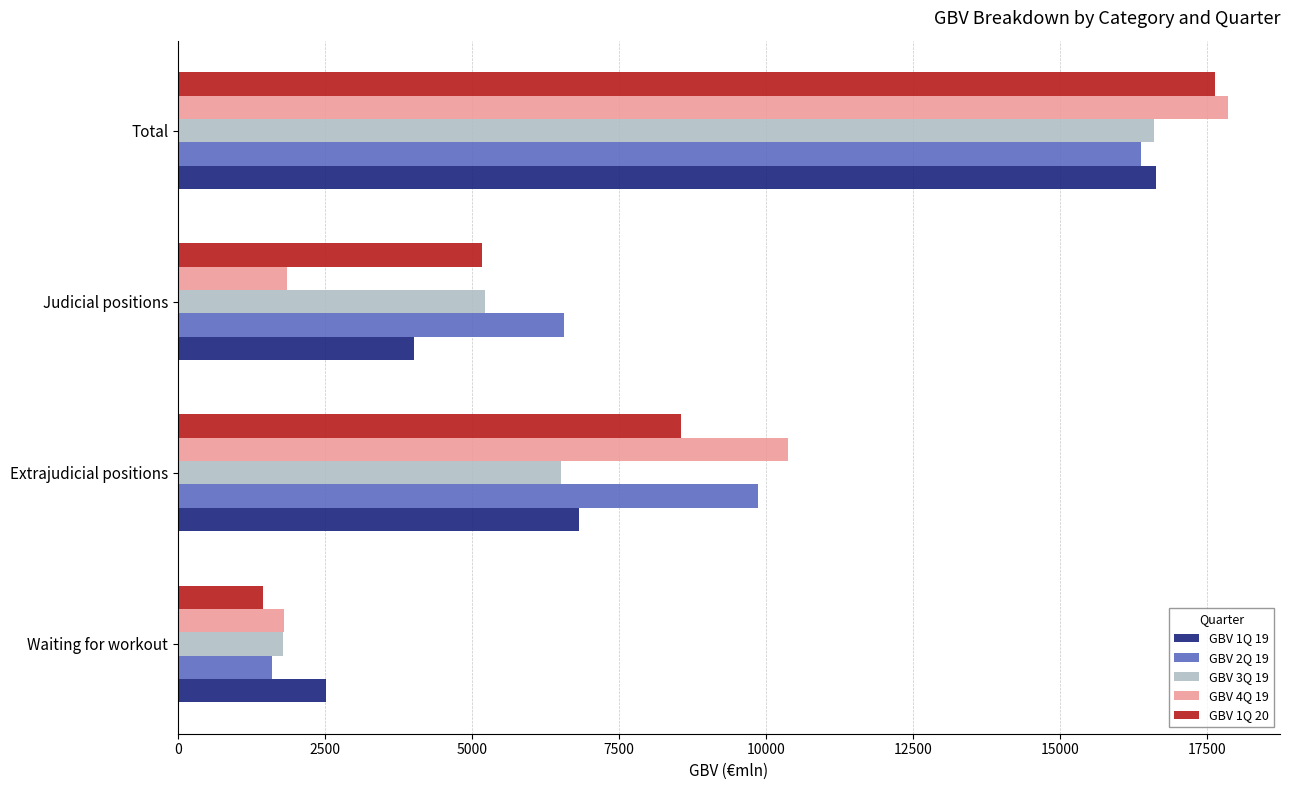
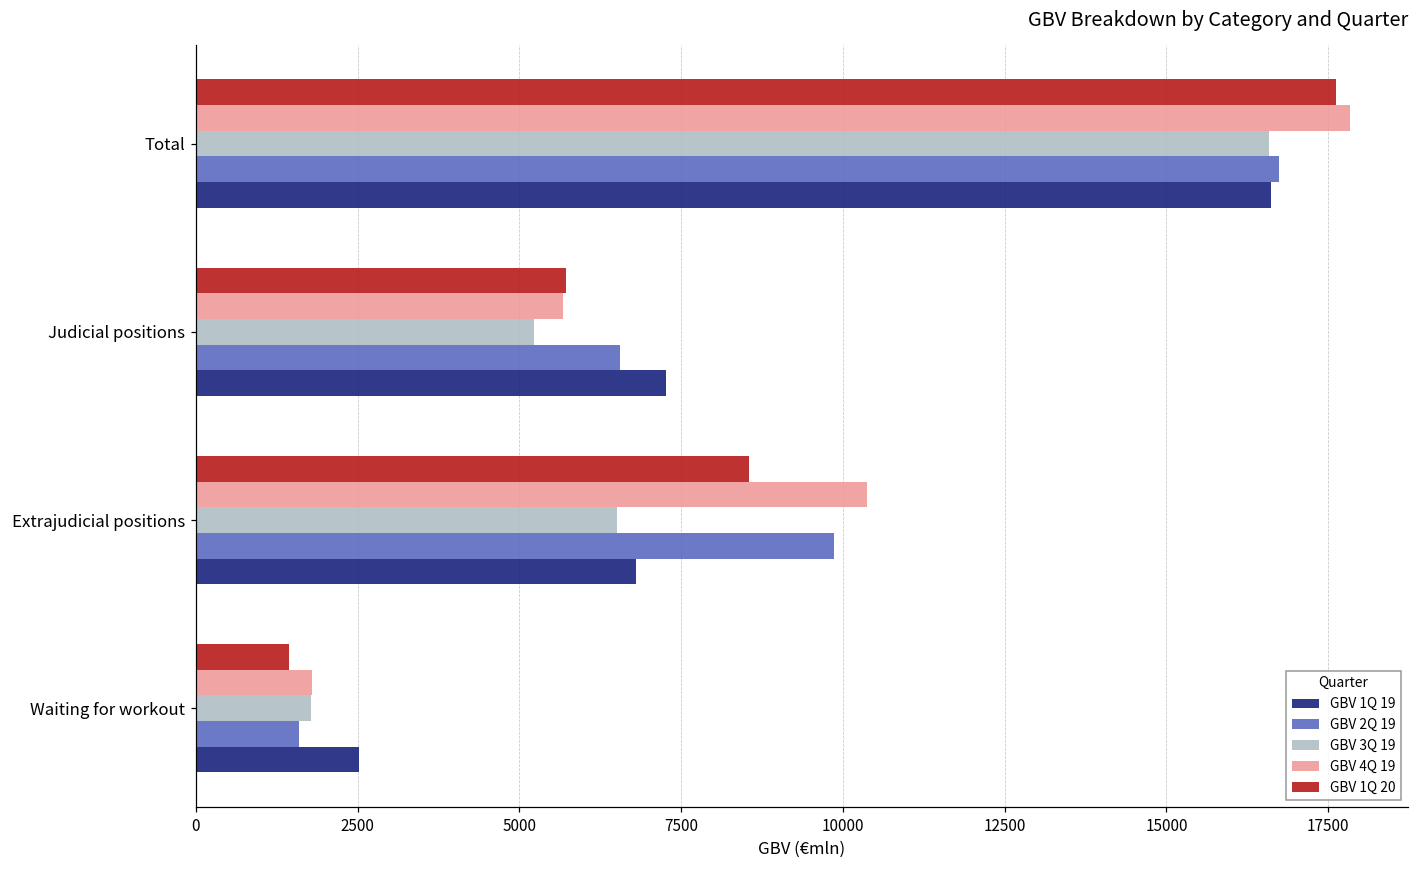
GBV 2Q 19, Total: 16400 -> 16700
GBV 1Q 20, Judicial positions: 5200 -> 5700
GBV 4Q 19, Judicial positions: 1900 -> 5700
GBV 1Q 19, Judicial positions: 4000 -> 7300
